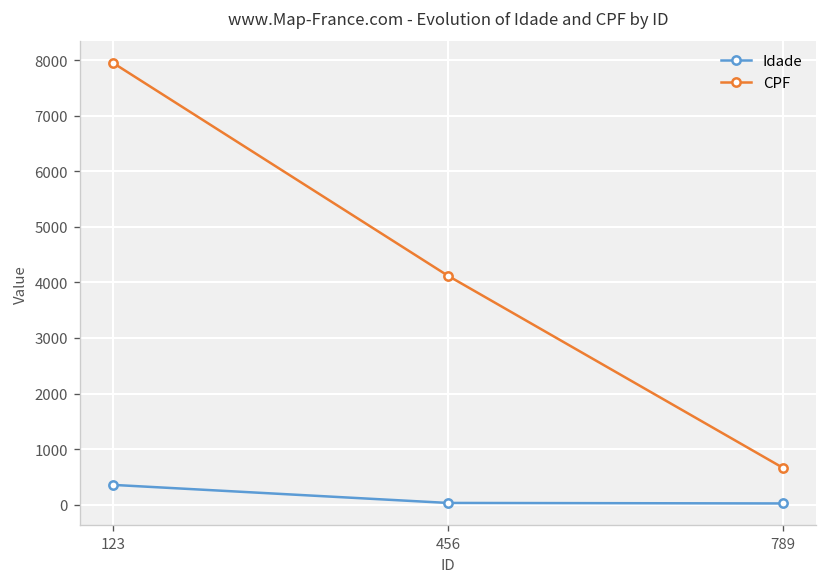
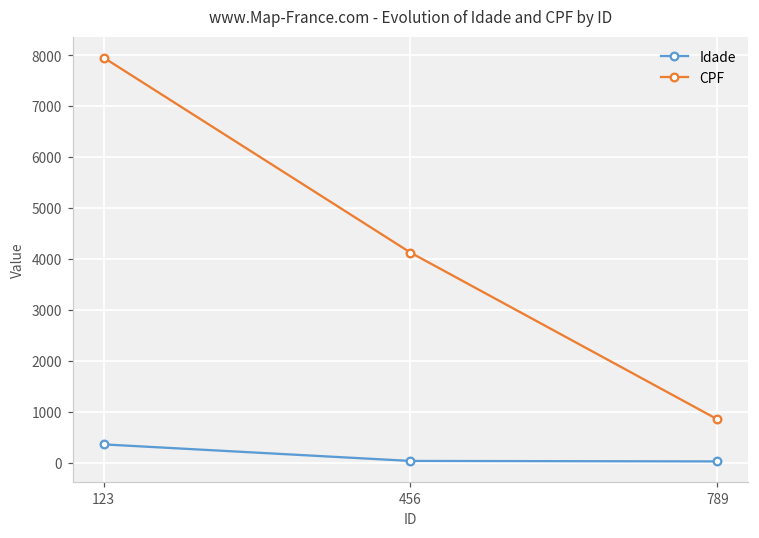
CPF, 789: 700 -> 900
